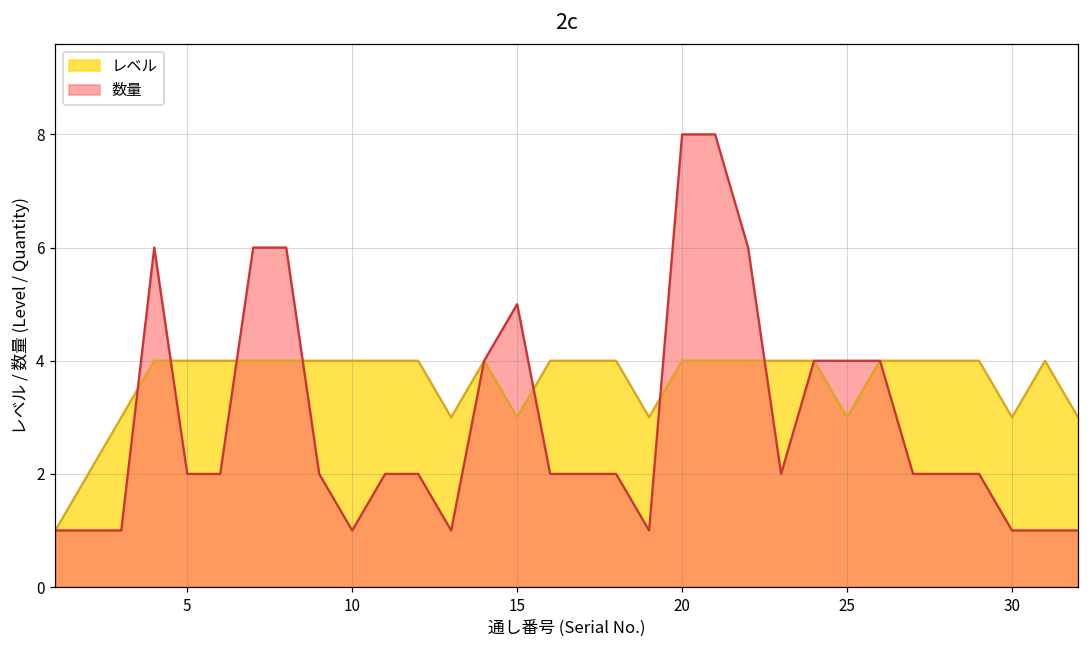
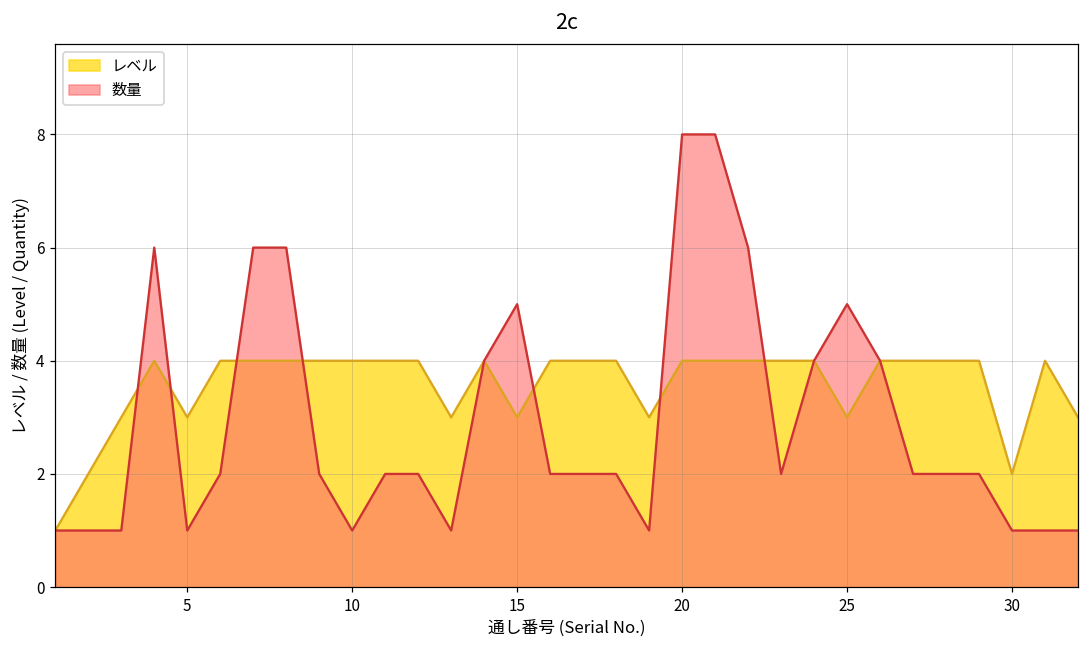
レベル, 5: 4 -> 3
数量, 5: 2 -> 1
数量, 25: 4 -> 5
レベル, 30: 3 -> 2
